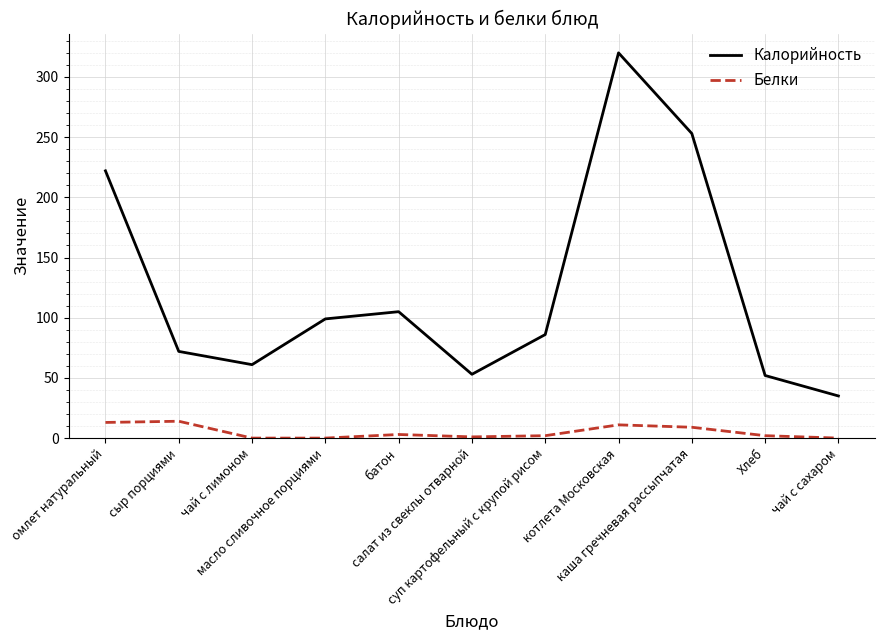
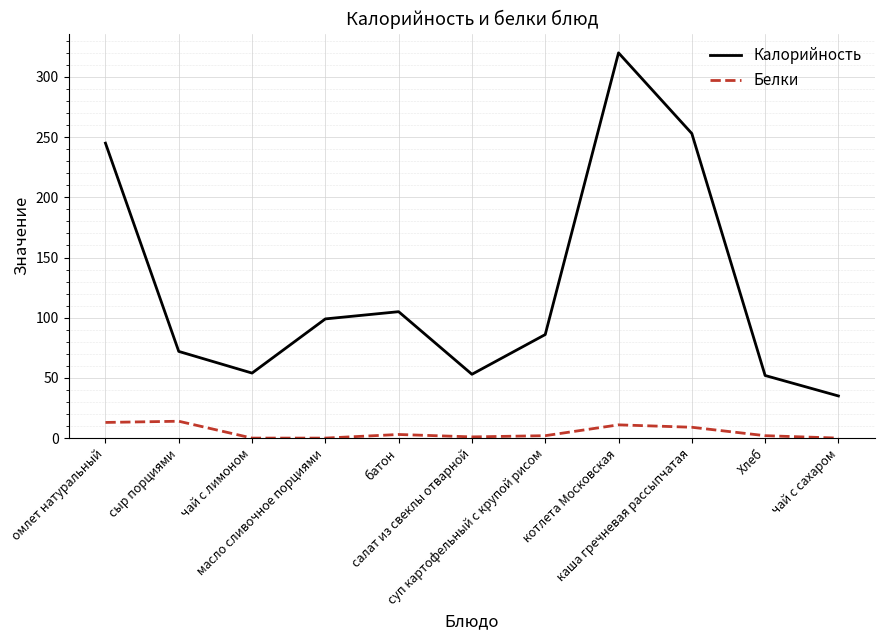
Калорийность, омлет натуральный: 222 -> 245
Калорийность, чай с лимоном: 61 -> 54
